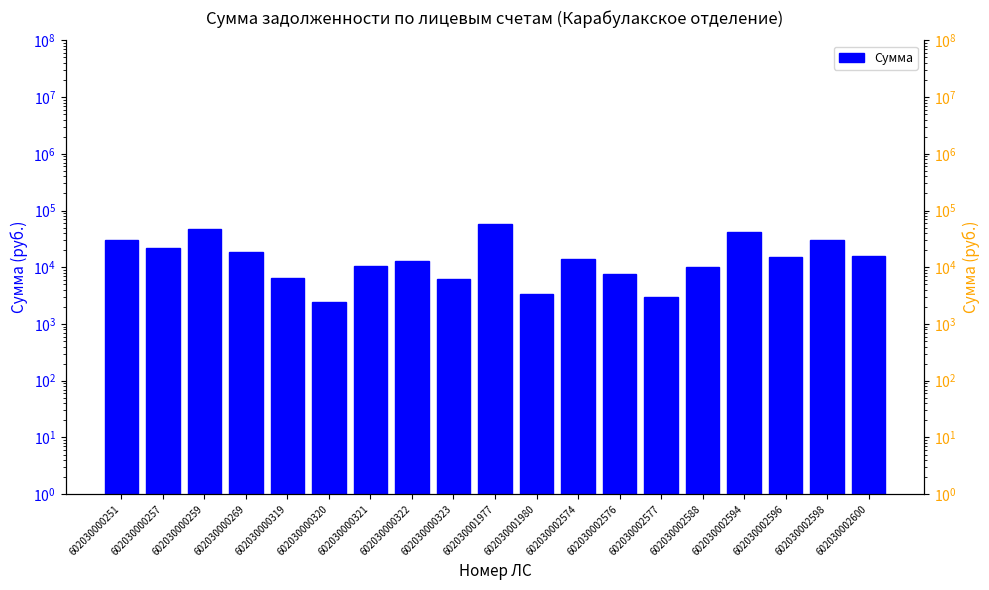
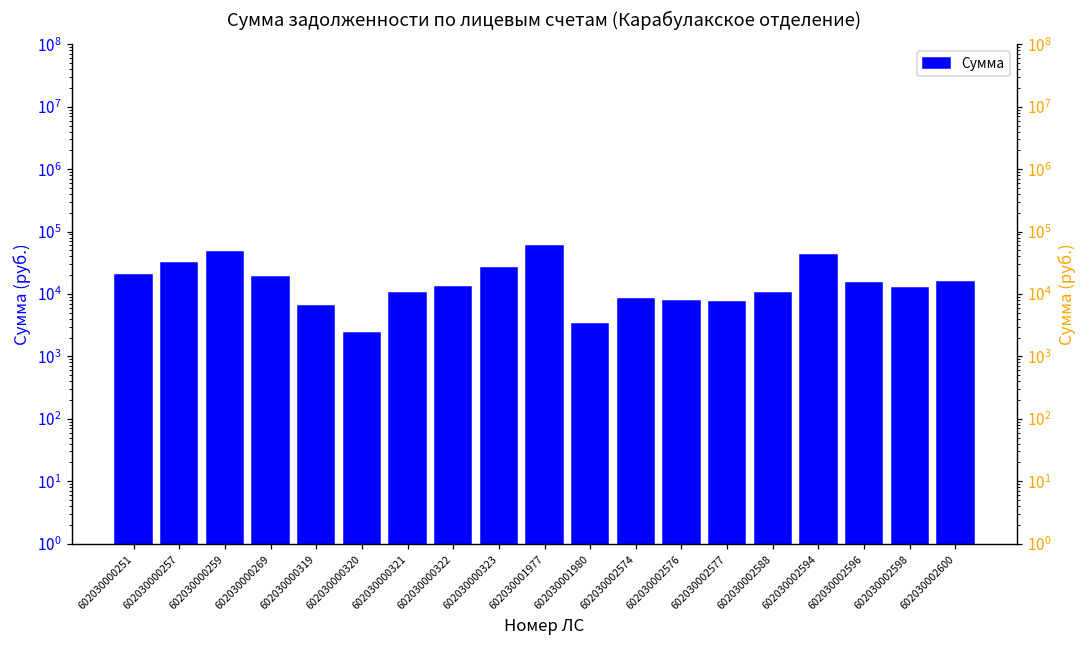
602030000251: 30000 -> 20000
602030000257: 22000 -> 30000
602030000323: 6000 -> 30000
602030002574: 14000 -> 8000
602030002577: 3000 -> 8000
602030002598: 30000 -> 12000
